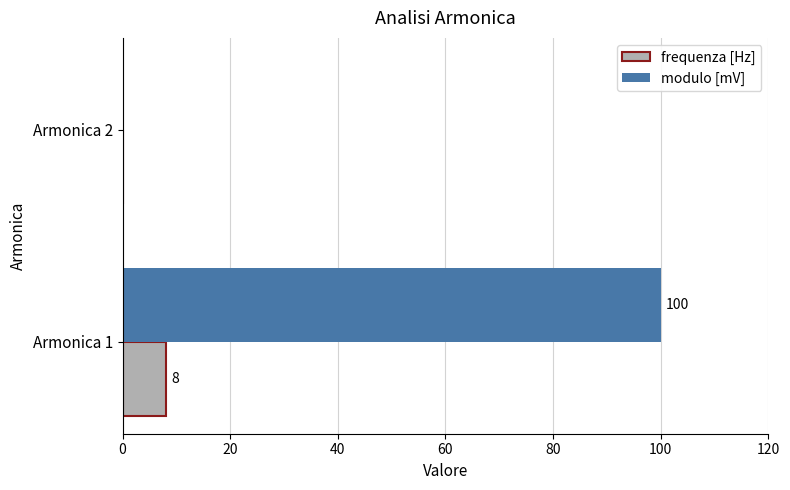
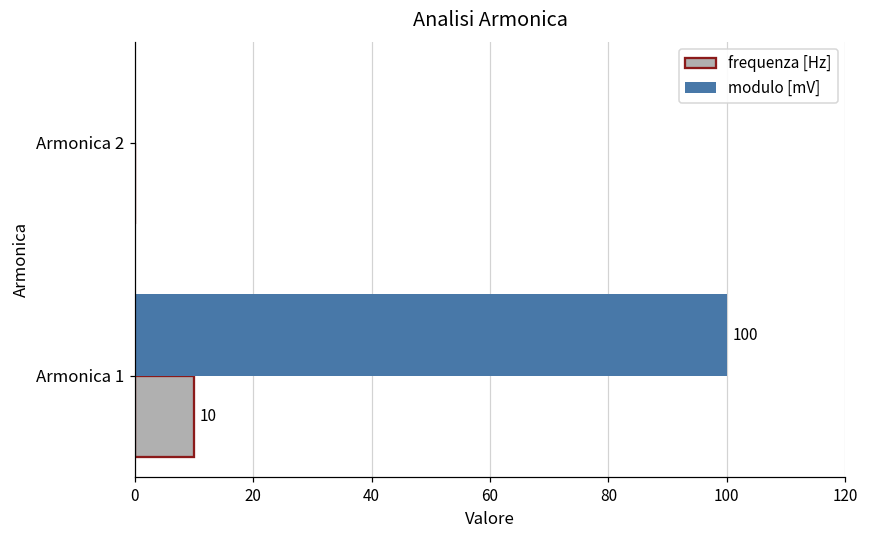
frequenza [Hz], Armonica 1: 8 -> 10
